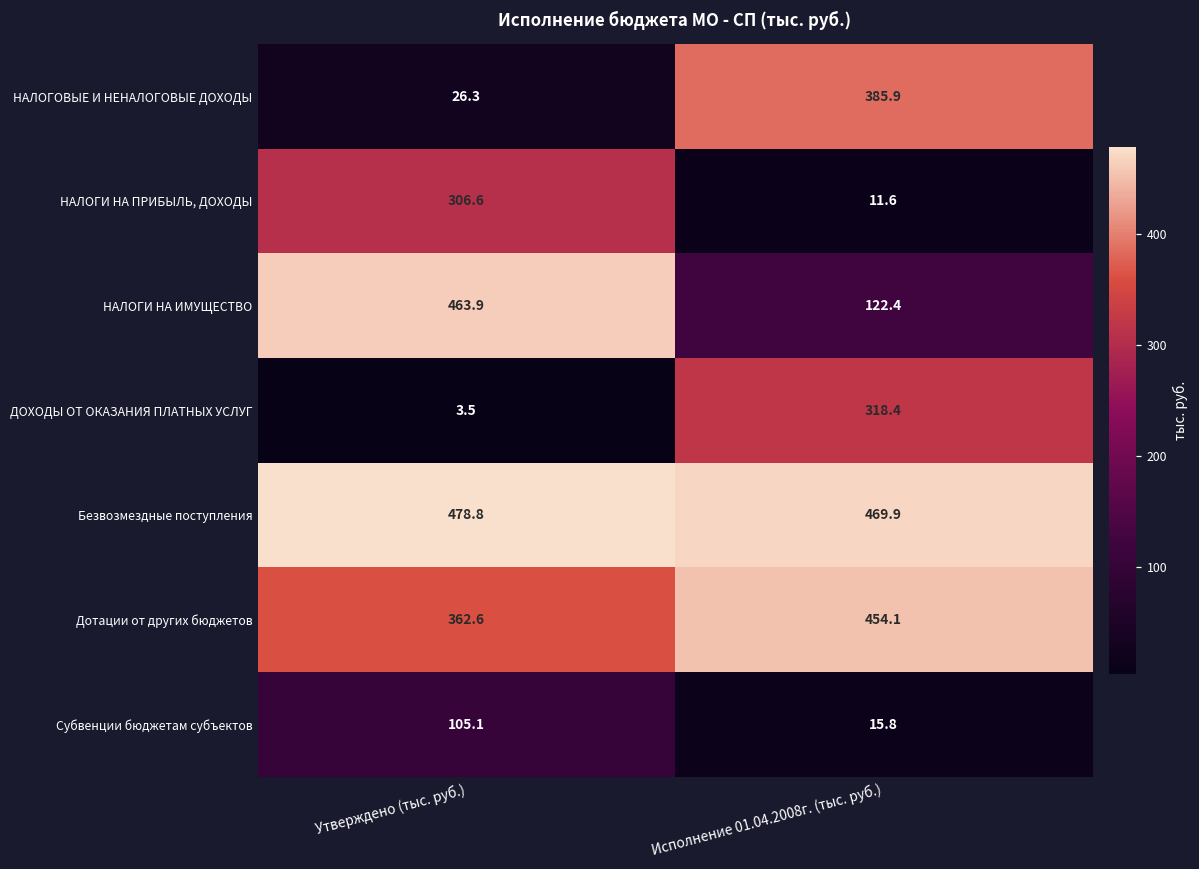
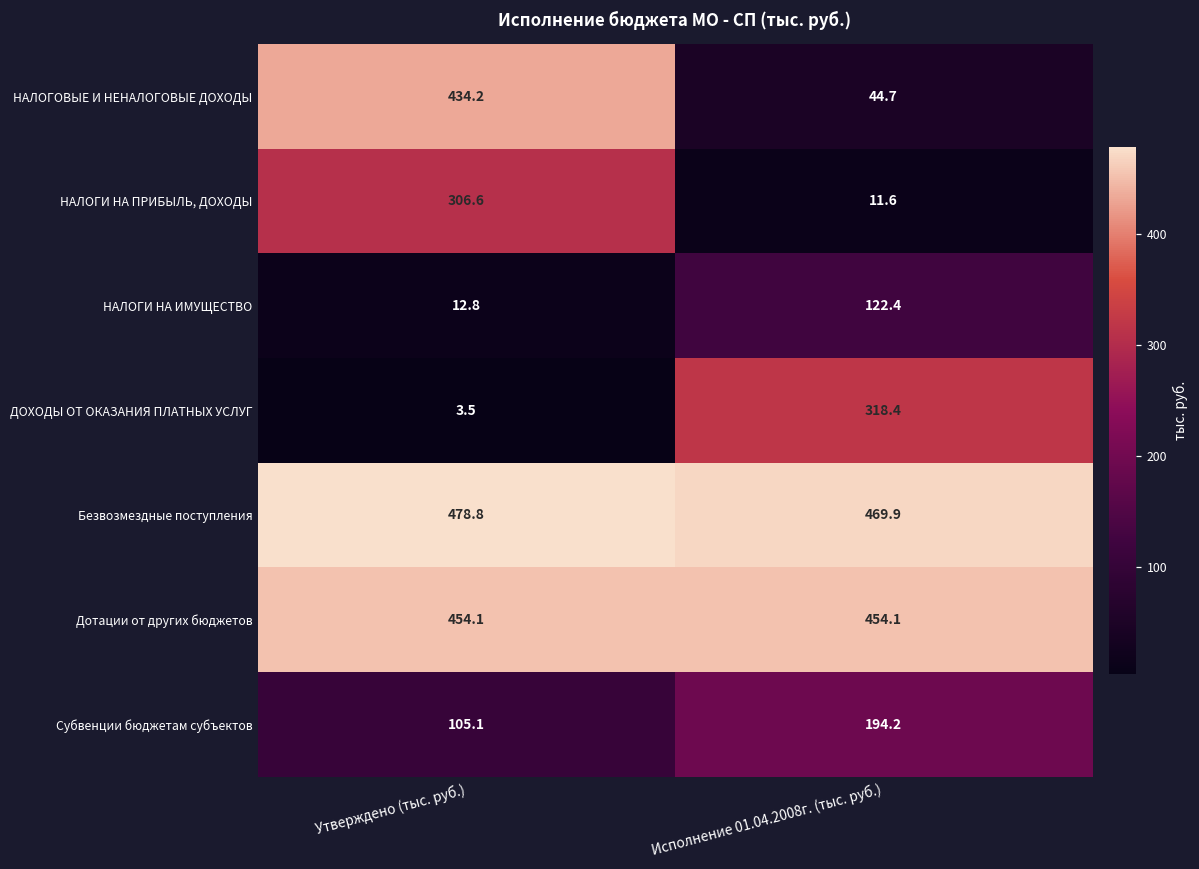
НАЛОГОВЫЕ И НЕНАЛОГОВЫЕ ДОХОДЫ, Утверждено (тыс. руб.): 26.3 -> 434.2
НАЛОГОВЫЕ И НЕНАЛОГОВЫЕ ДОХОДЫ, Исполнение 01.04.2008г. (тыс. руб.): 385.9 -> 44.7
НАЛОГИ НА ИМУЩЕСТВО, Утверждено (тыс. руб.): 463.9 -> 12.8
Дотации от других бюджетов, Утверждено (тыс. руб.): 362.6 -> 454.1
Субвенции бюджетам субъектов, Исполнение 01.04.2008г. (тыс. руб.): 15.8 -> 194.2
